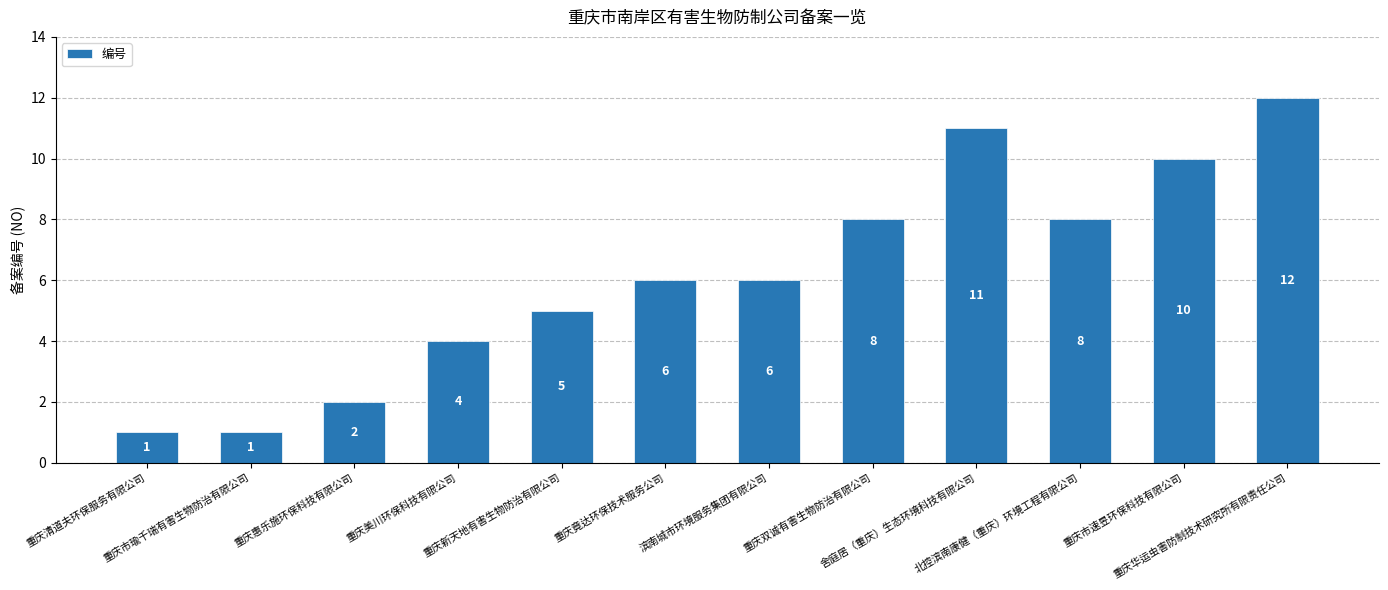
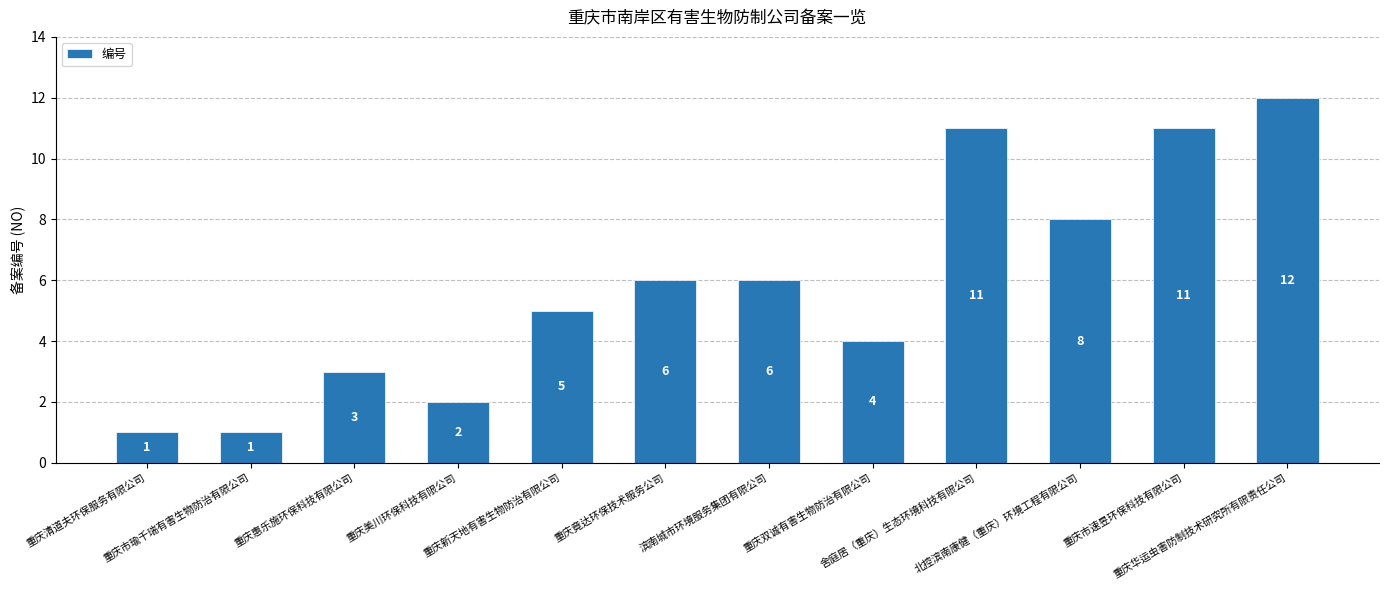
重庆惠乐施环保科技有限公司: 2 -> 3
重庆美川环保科技有限公司: 4 -> 2
重庆双诚有害生物防治有限公司: 8 -> 4
重庆市速昱环保科技有限公司: 10 -> 11
